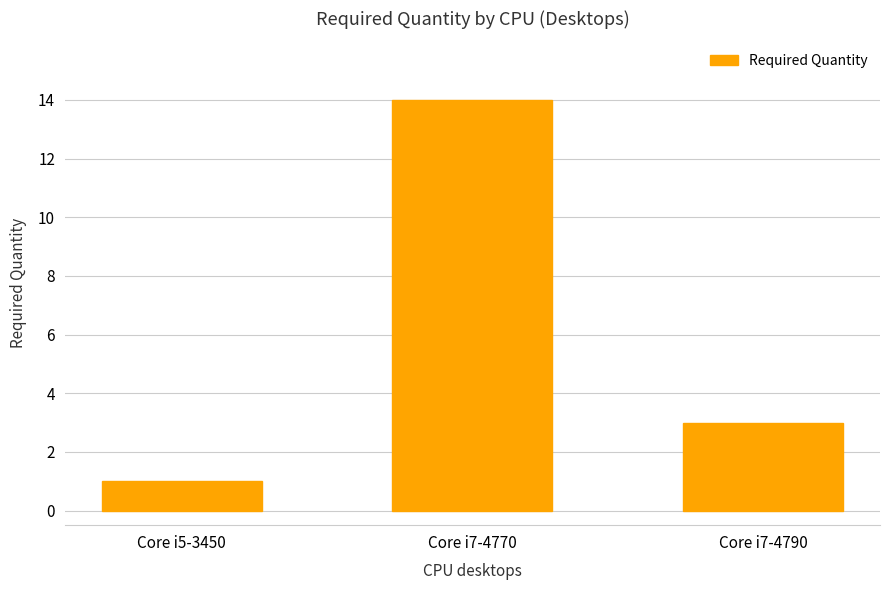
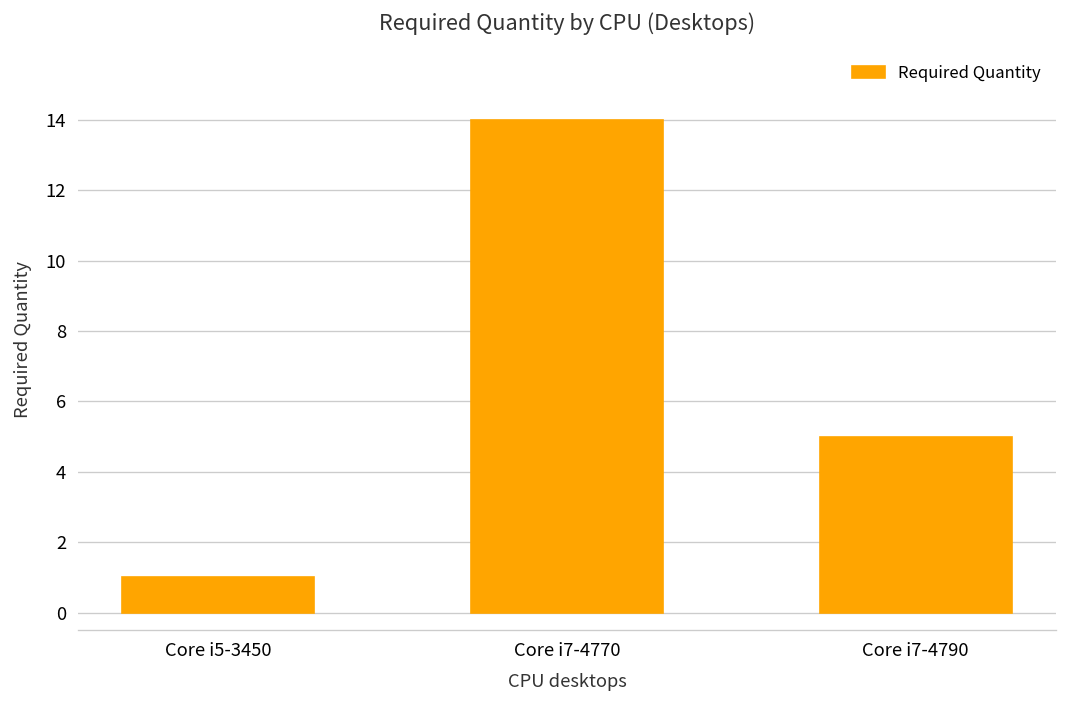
Core i7-4790: 3 -> 5
